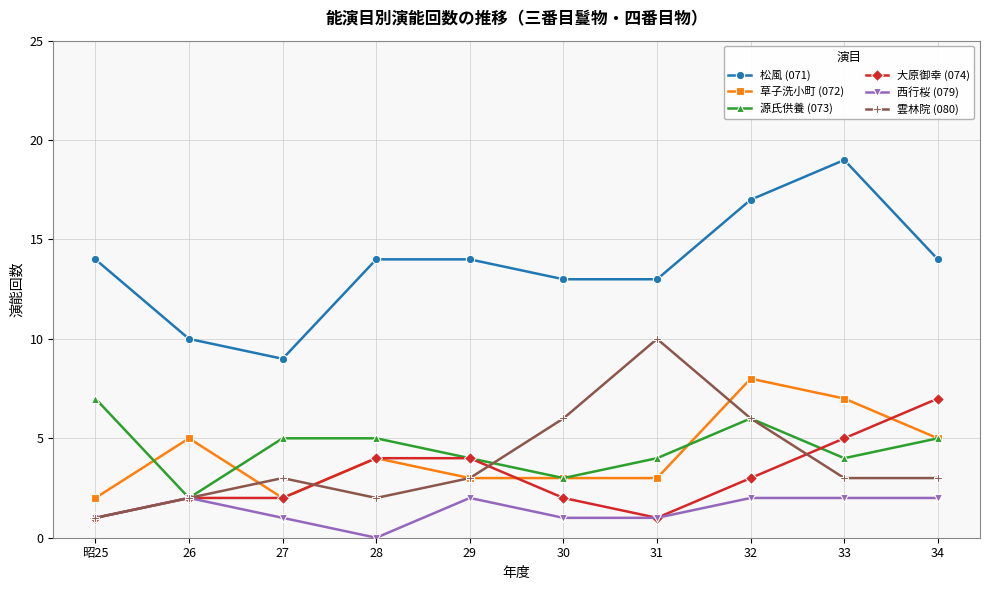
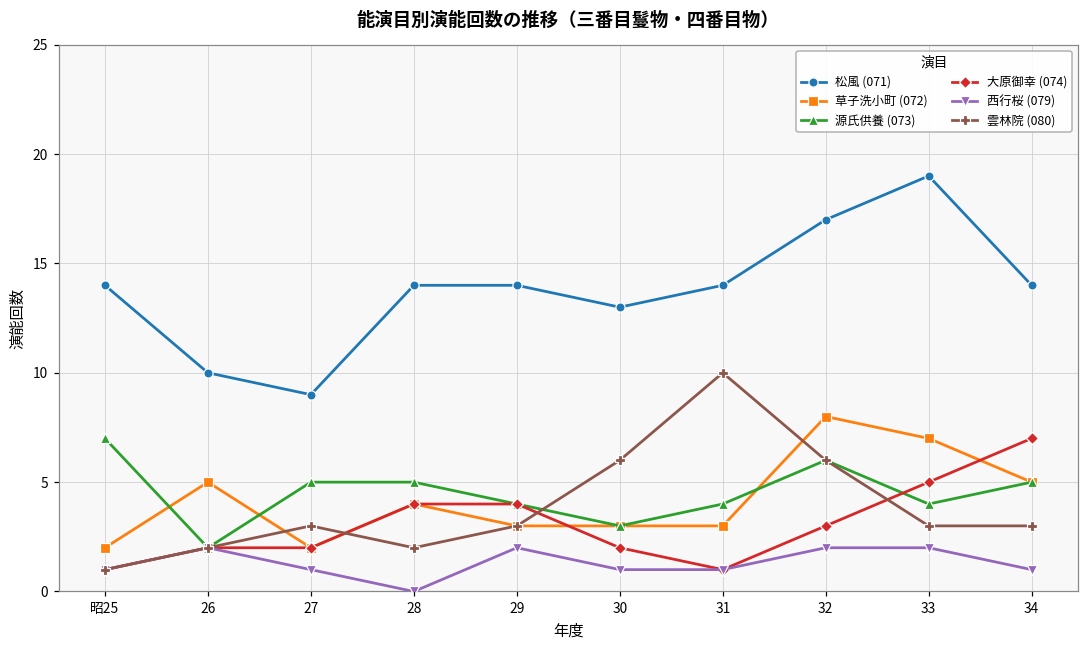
松風 (071), 31: 13 -> 14
西行桜 (079), 34: 2 -> 1
